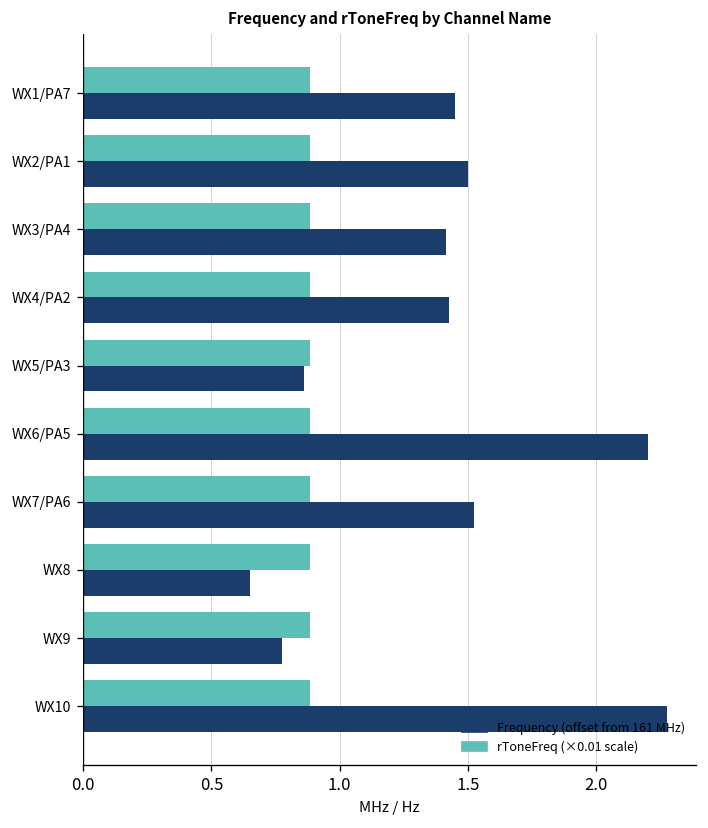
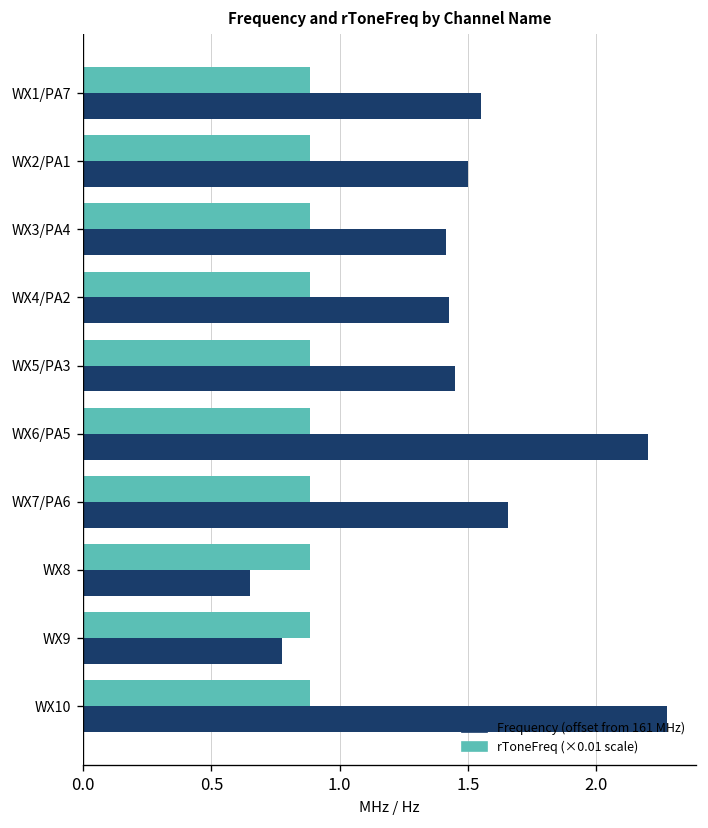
Frequency (offset from 161 MHz), WX1/PA7: 1.45 -> 1.55
Frequency (offset from 161 MHz), WX5/PA3: 0.86 -> 1.45
Frequency (offset from 161 MHz), WX7/PA6: 1.53 -> 1.65
